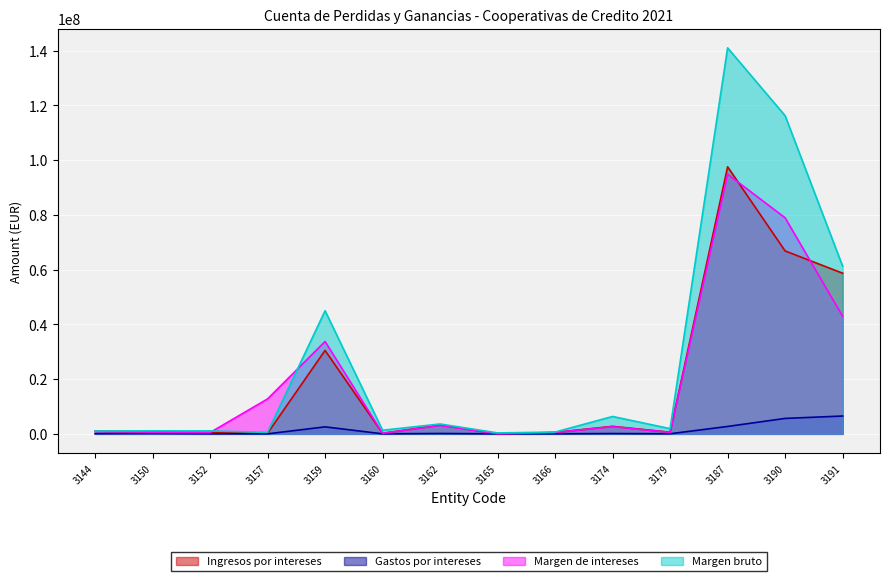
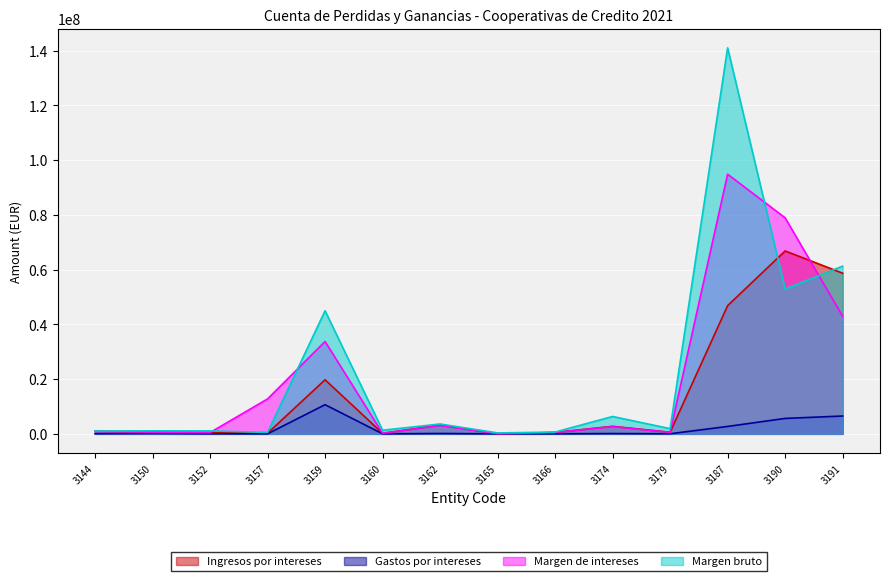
Ingresos por intereses, 3159: 30000000 -> 20000000
Gastos por intereses, 3159: 3000000 -> 11000000
Ingresos por intereses, 3187: 98000000 -> 47000000
Margen bruto, 3190: 116000000 -> 53000000
